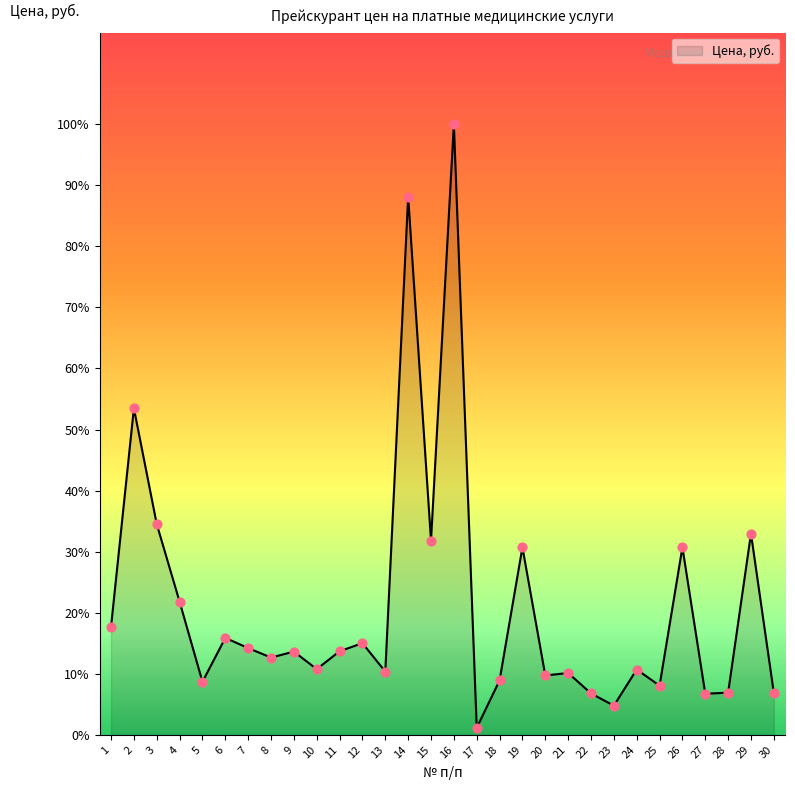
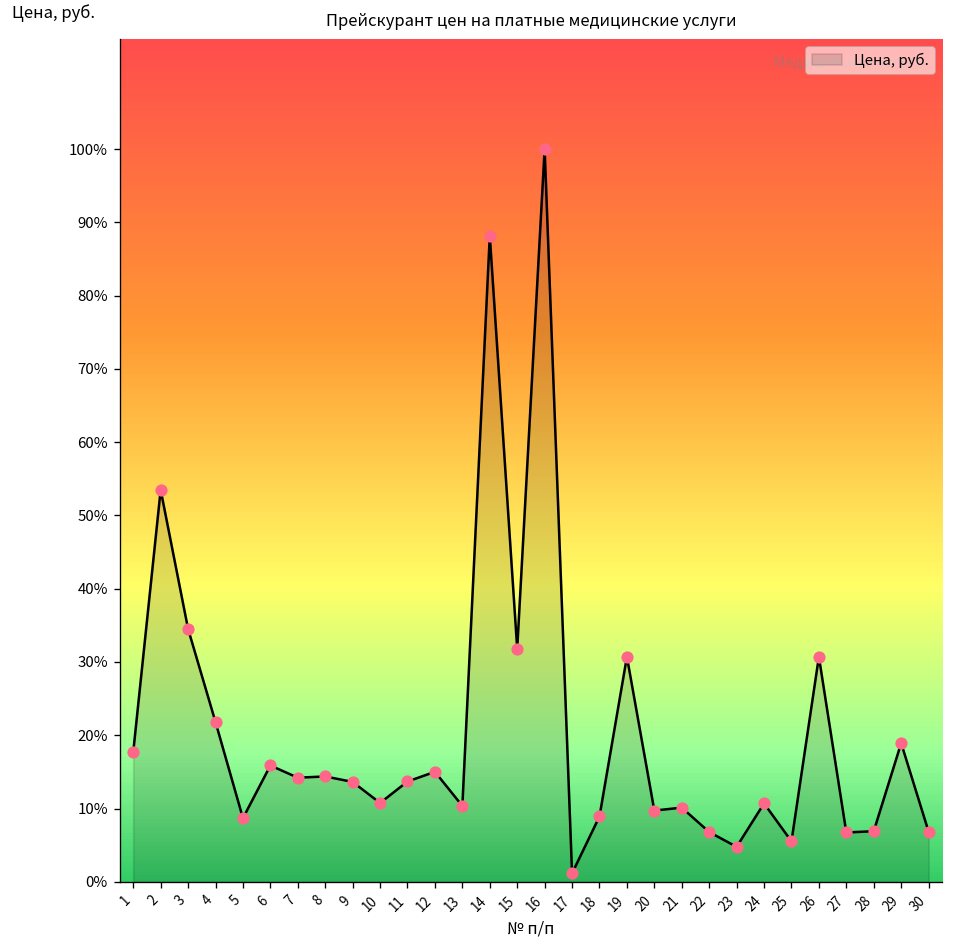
8: 13% -> 14%
25: 8% -> 6%
29: 33% -> 19%
